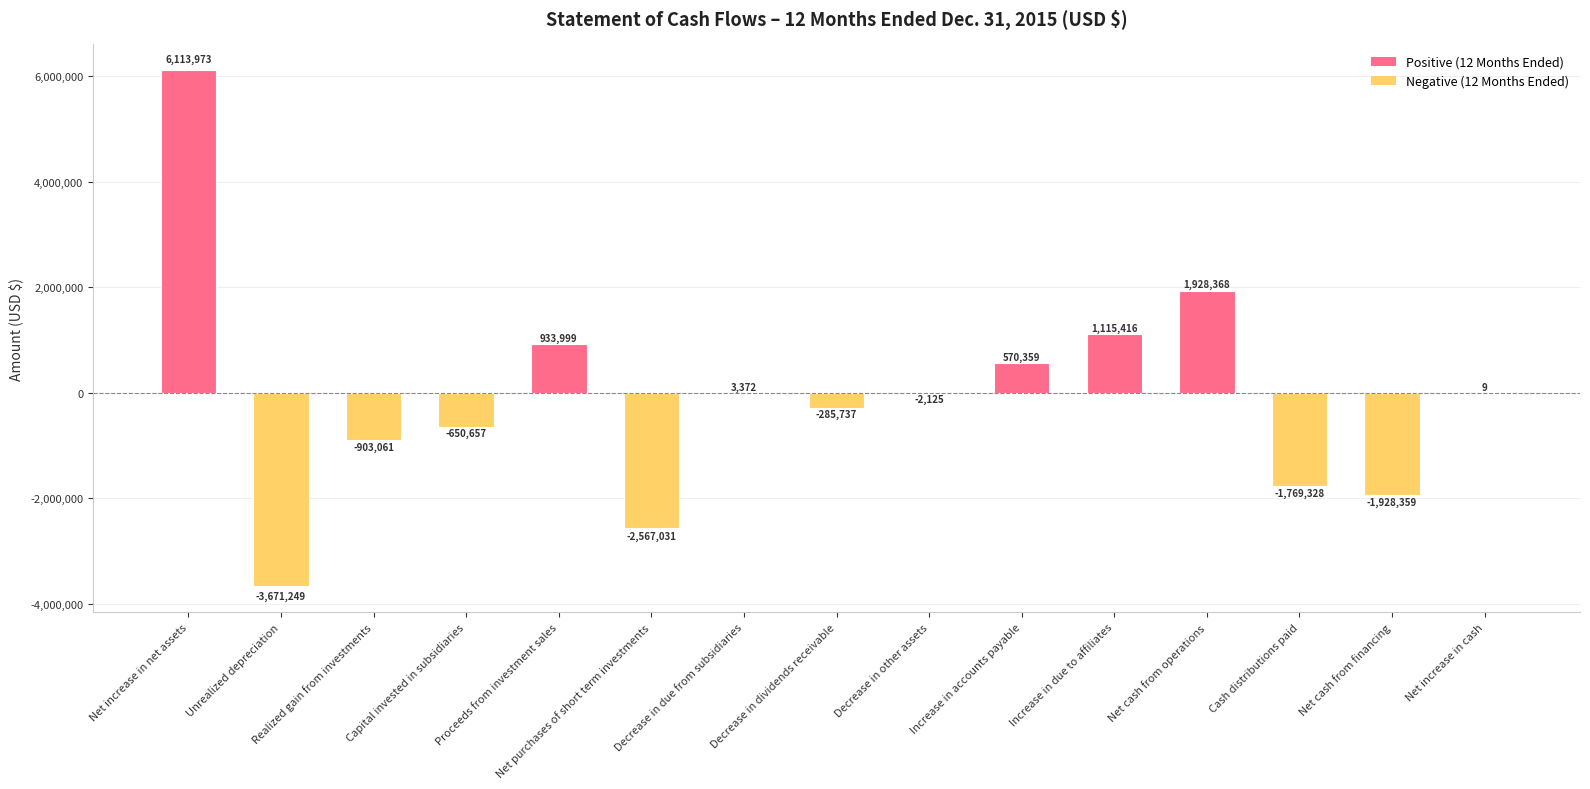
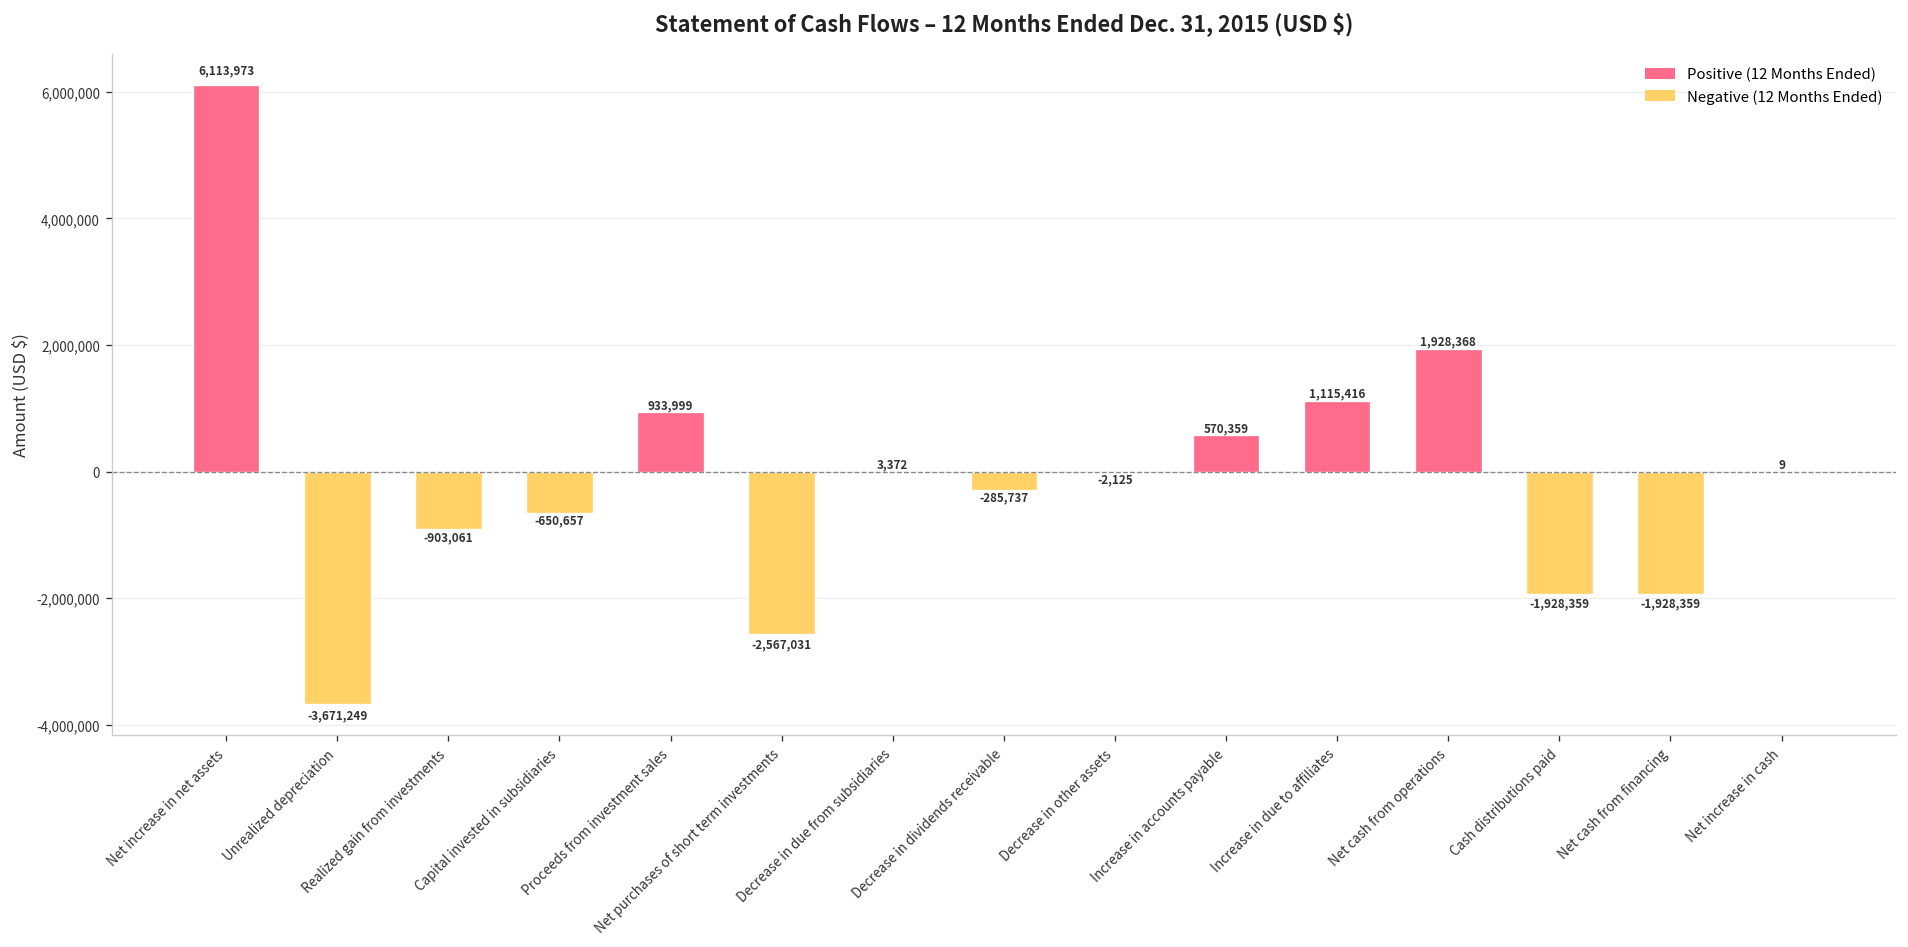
Cash distributions paid: -1,769,328 -> -1,928,359
